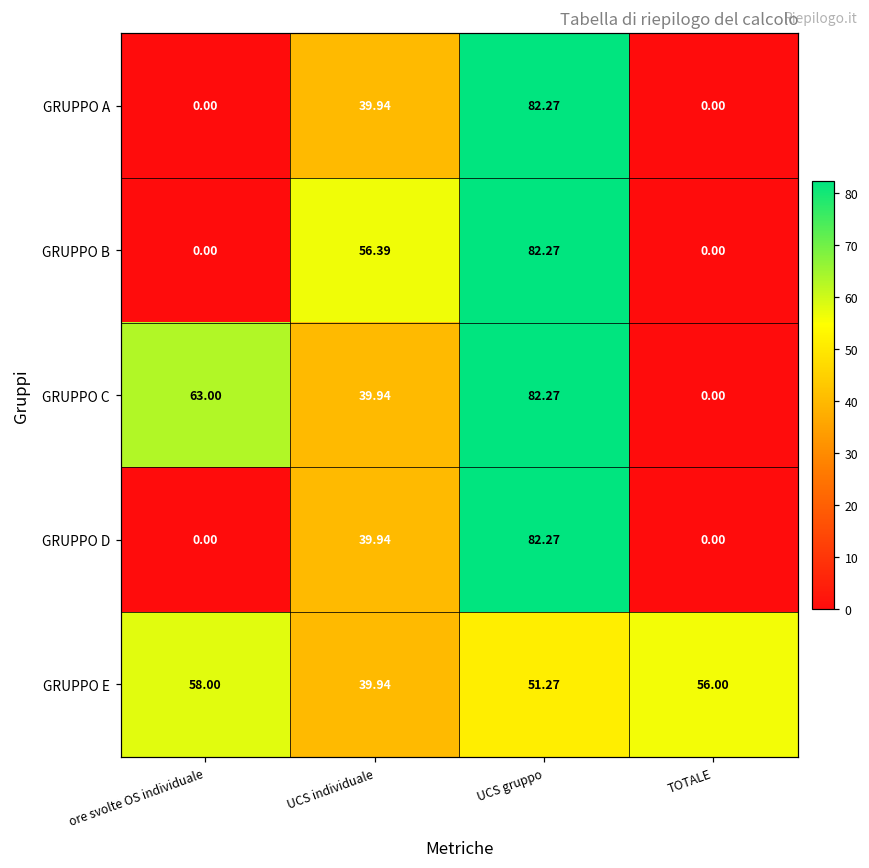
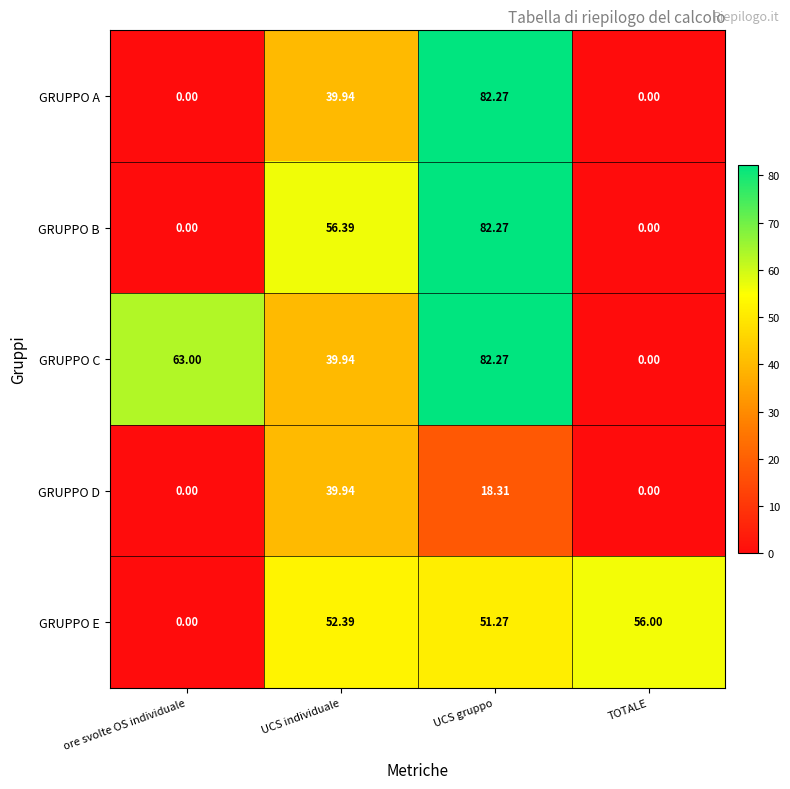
GRUPPO D, UCS gruppo: 82.27 -> 18.31
GRUPPO E, ore svolte OS individuale: 58.00 -> 0.00
GRUPPO E, UCS individuale: 39.94 -> 52.39
